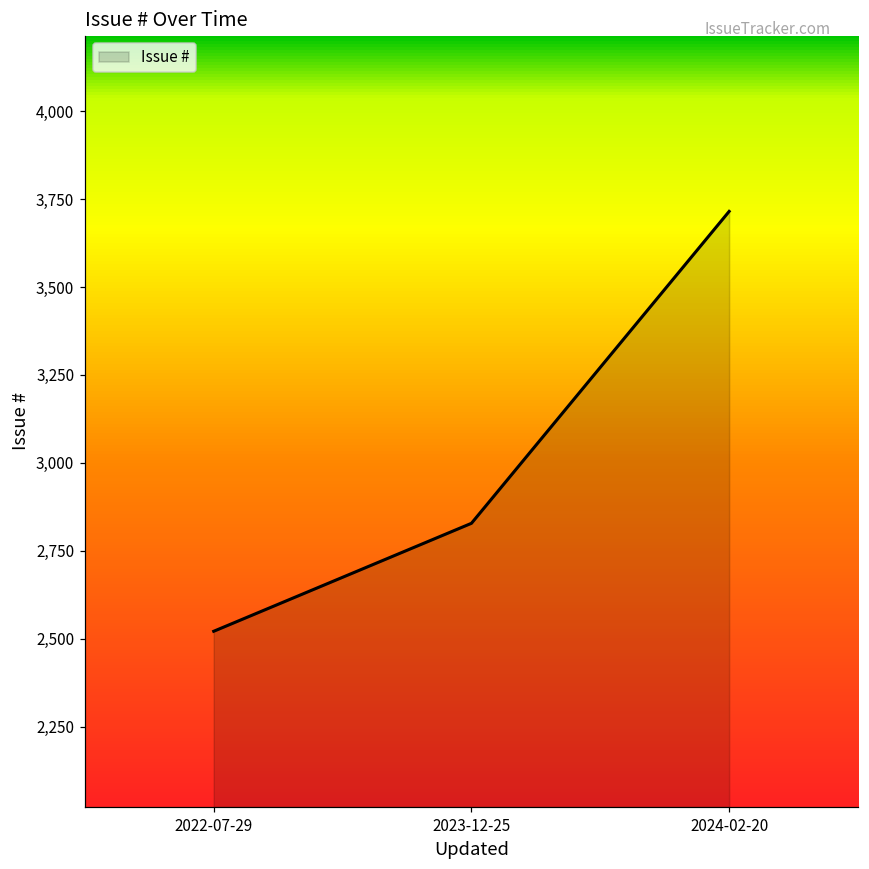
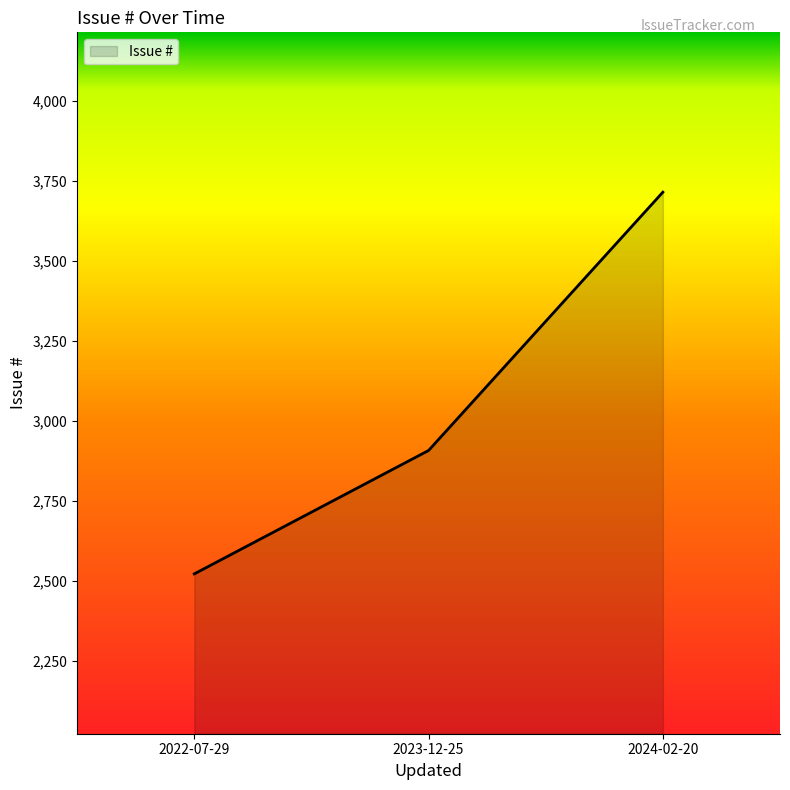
2023-12-25: 2,830 -> 2,910
